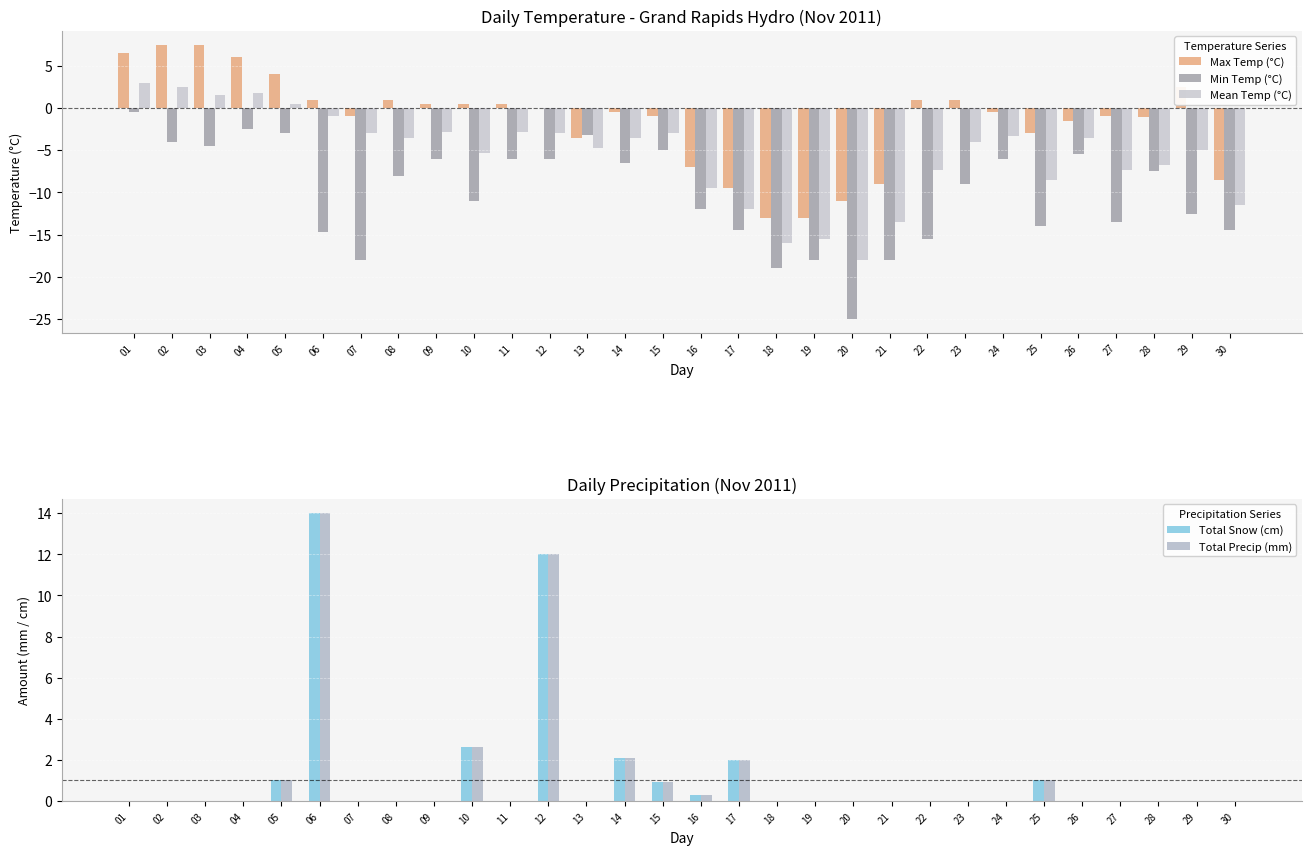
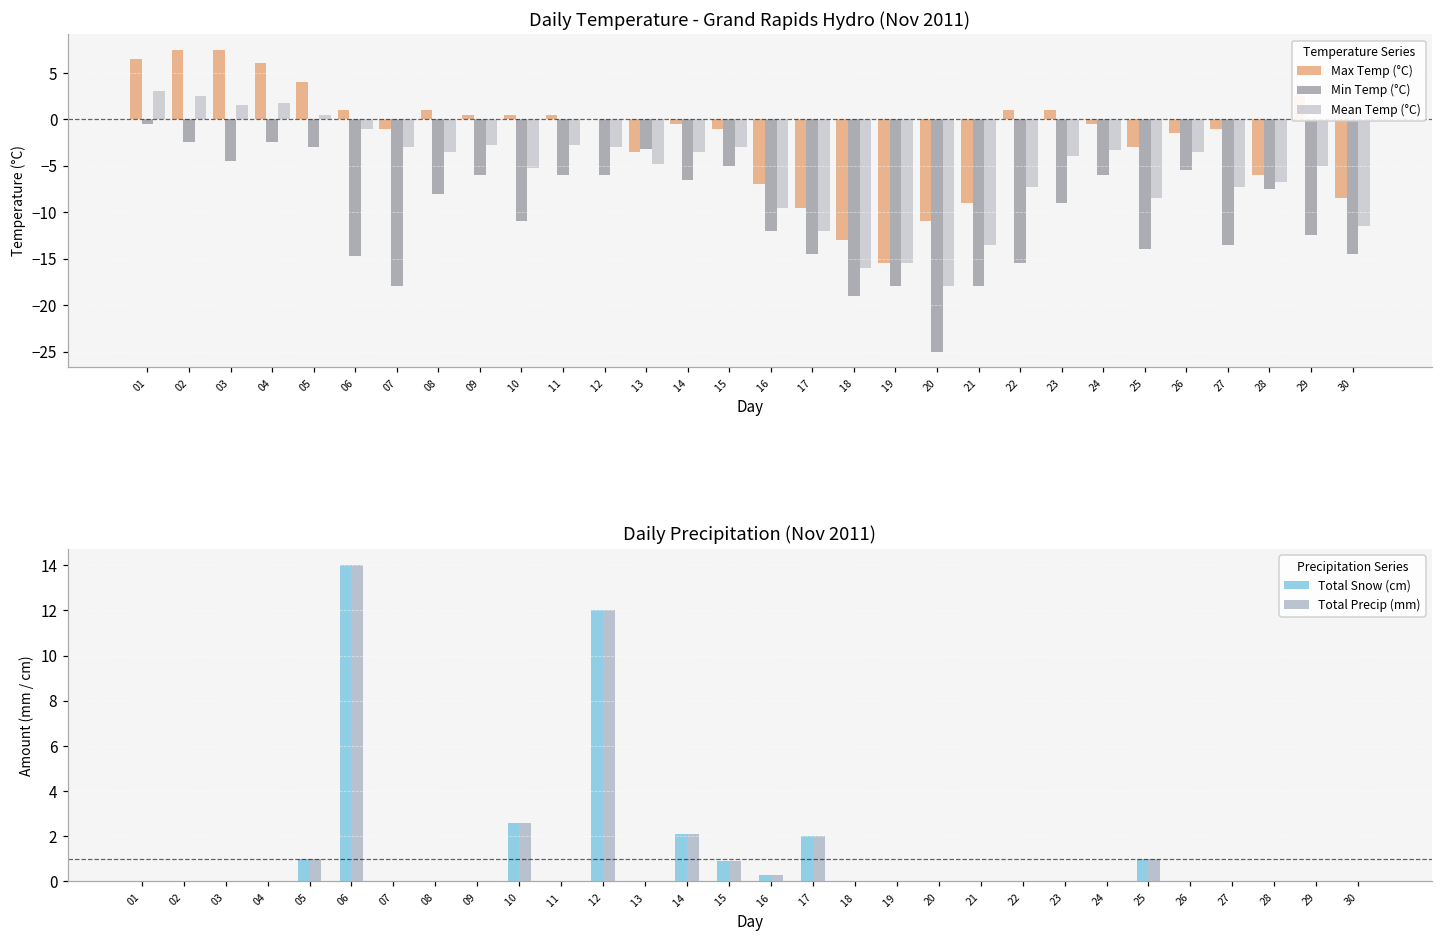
Daily Temperature - Grand Rapids Hydro (Nov 2011), Min Temp (°C), 02: -4 -> -3
Daily Temperature - Grand Rapids Hydro (Nov 2011), Max Temp (°C), 19: -13 -> -16
Daily Temperature - Grand Rapids Hydro (Nov 2011), Max Temp (°C), 28: -1 -> -6
